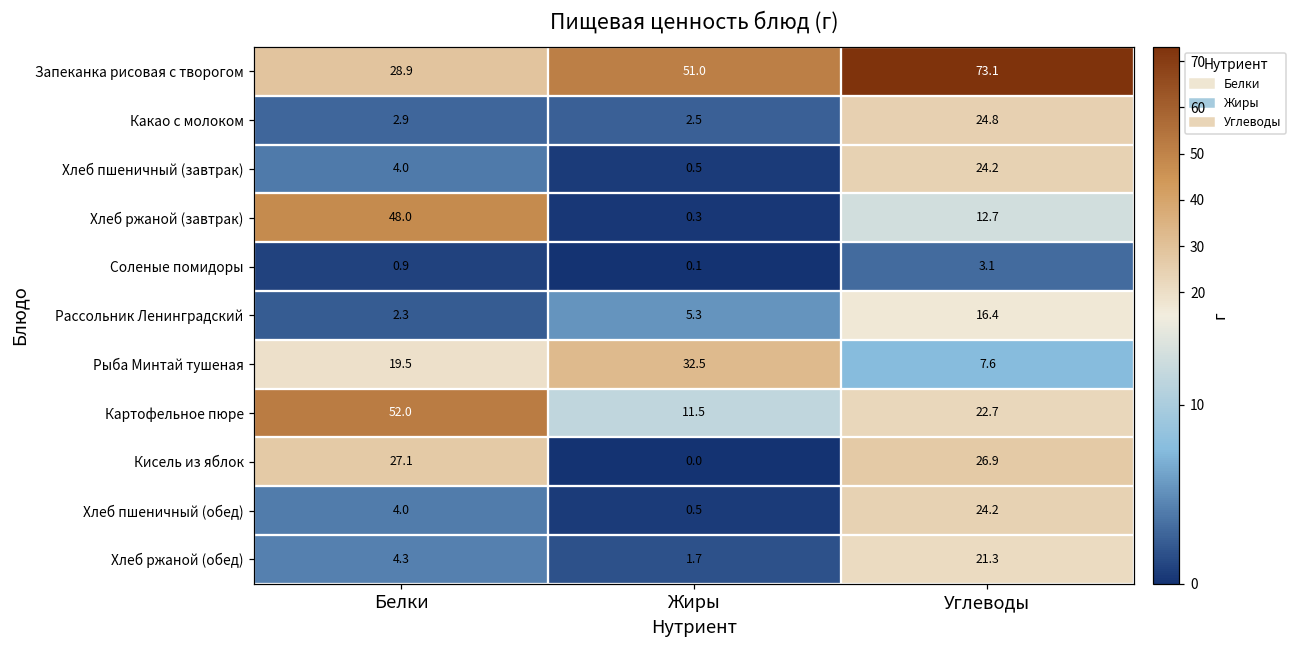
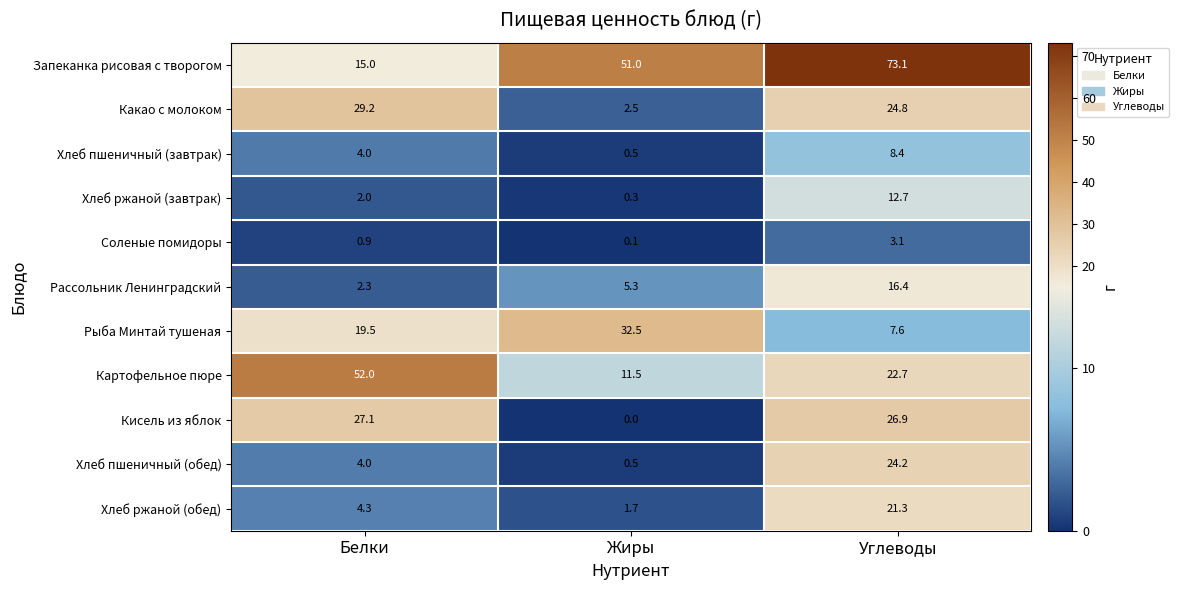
Запеканка рисовая с творогом, Белки: 28.9 -> 15.0
Какао с молоком, Белки: 2.9 -> 29.2
Хлеб пшеничный (завтрак), Углеводы: 24.2 -> 8.4
Хлеб ржаной (завтрак), Белки: 48.0 -> 2.0
